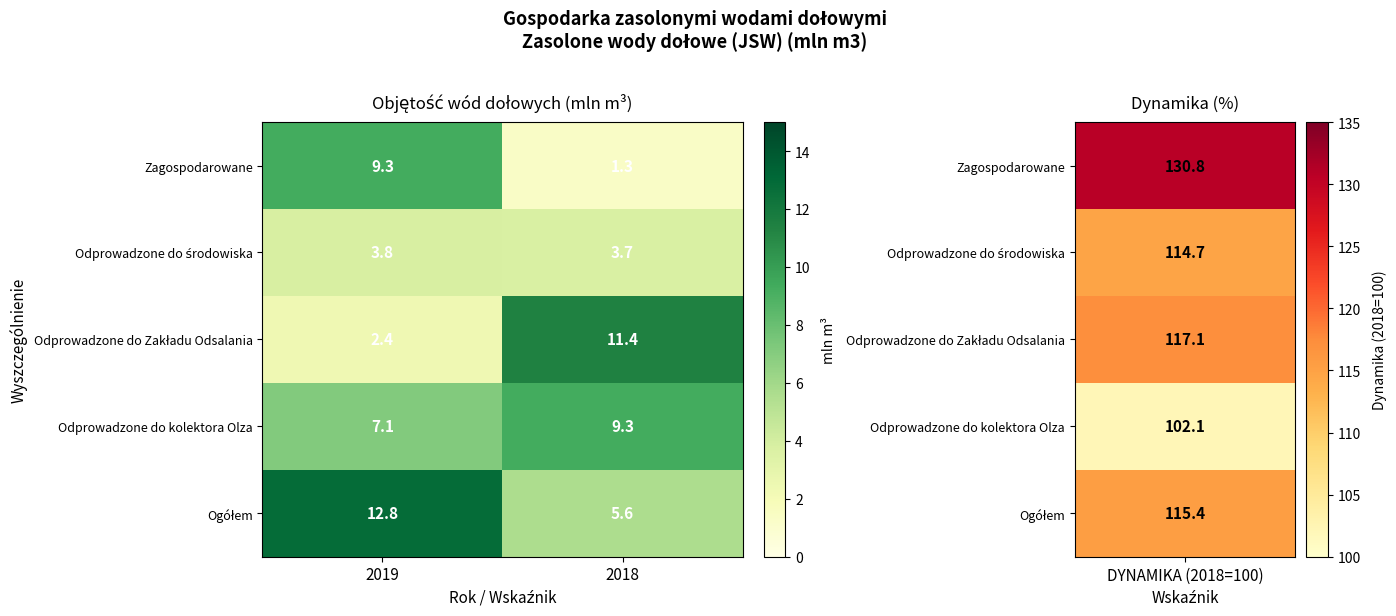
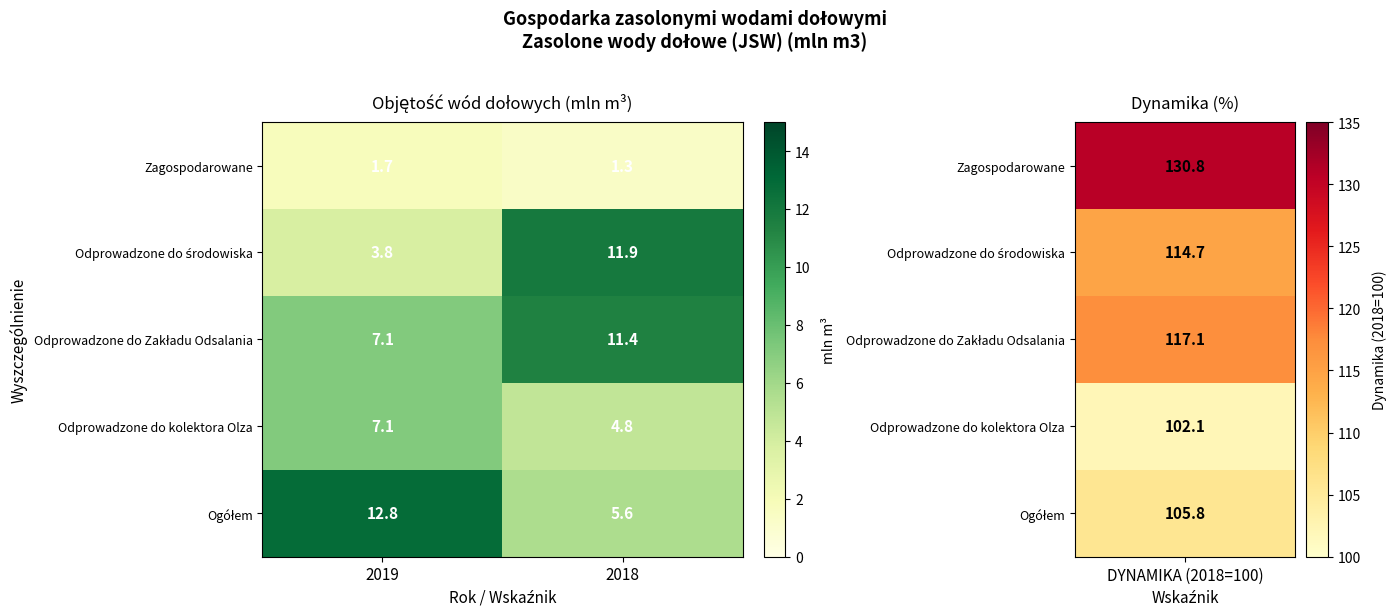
Objętość wód dołowych (mln m³), Zagospodarowane, 2019: 9.3 -> 1.7
Objętość wód dołowych (mln m³), Odprowadzone do środowiska, 2018: 3.7 -> 11.9
Objętość wód dołowych (mln m³), Odprowadzone do Zakładu Odsalania, 2019: 2.4 -> 7.1
Objętość wód dołowych (mln m³), Odprowadzone do kolektora Olza, 2018: 9.3 -> 4.8
Dynamika (%), Ogółem, DYNAMIKA (2018=100): 115.4 -> 105.8
